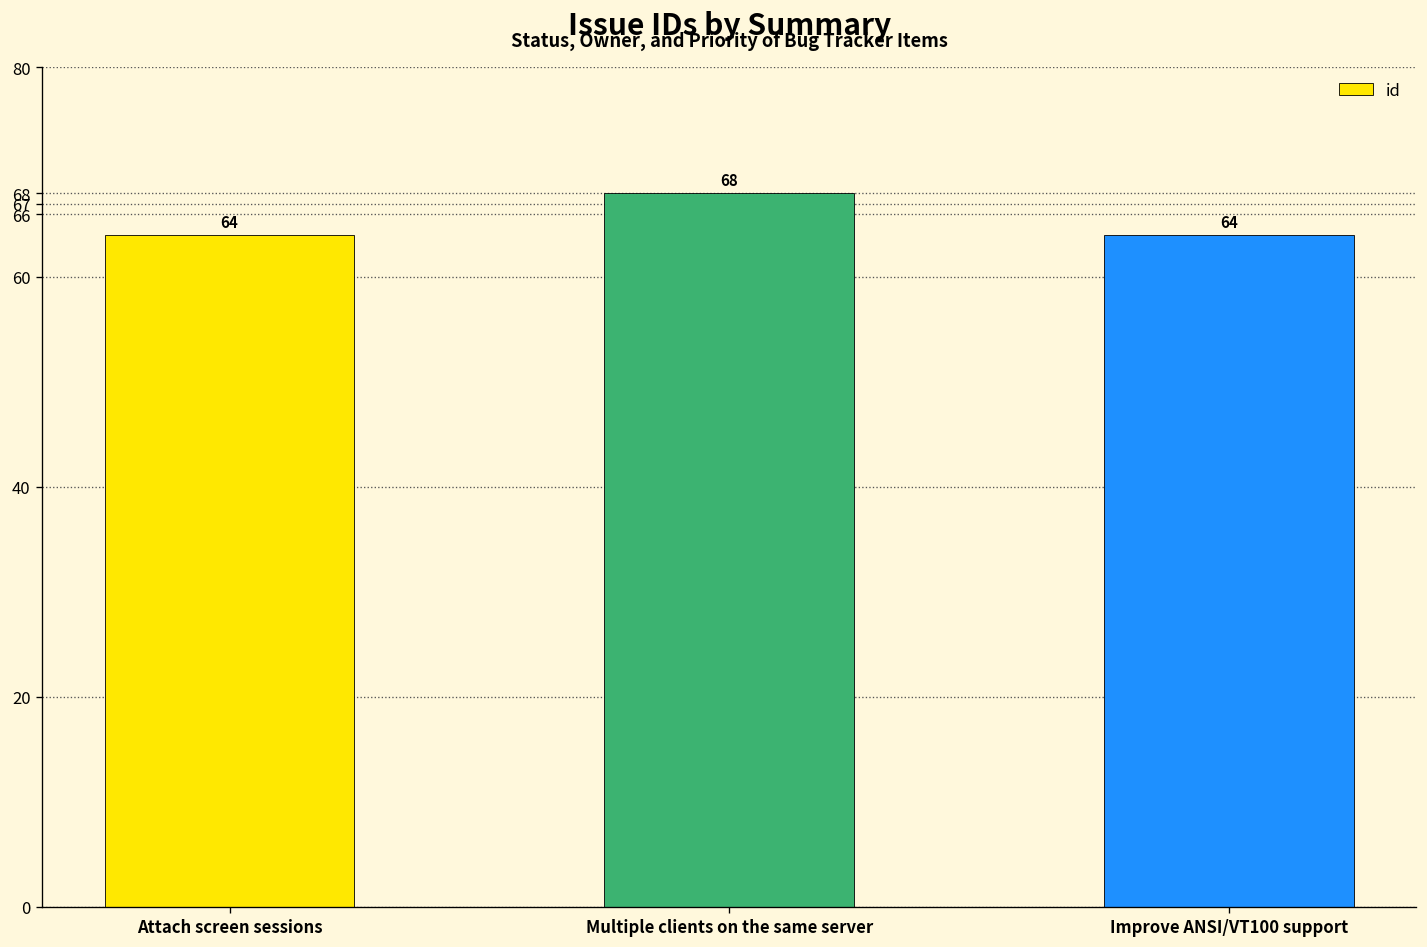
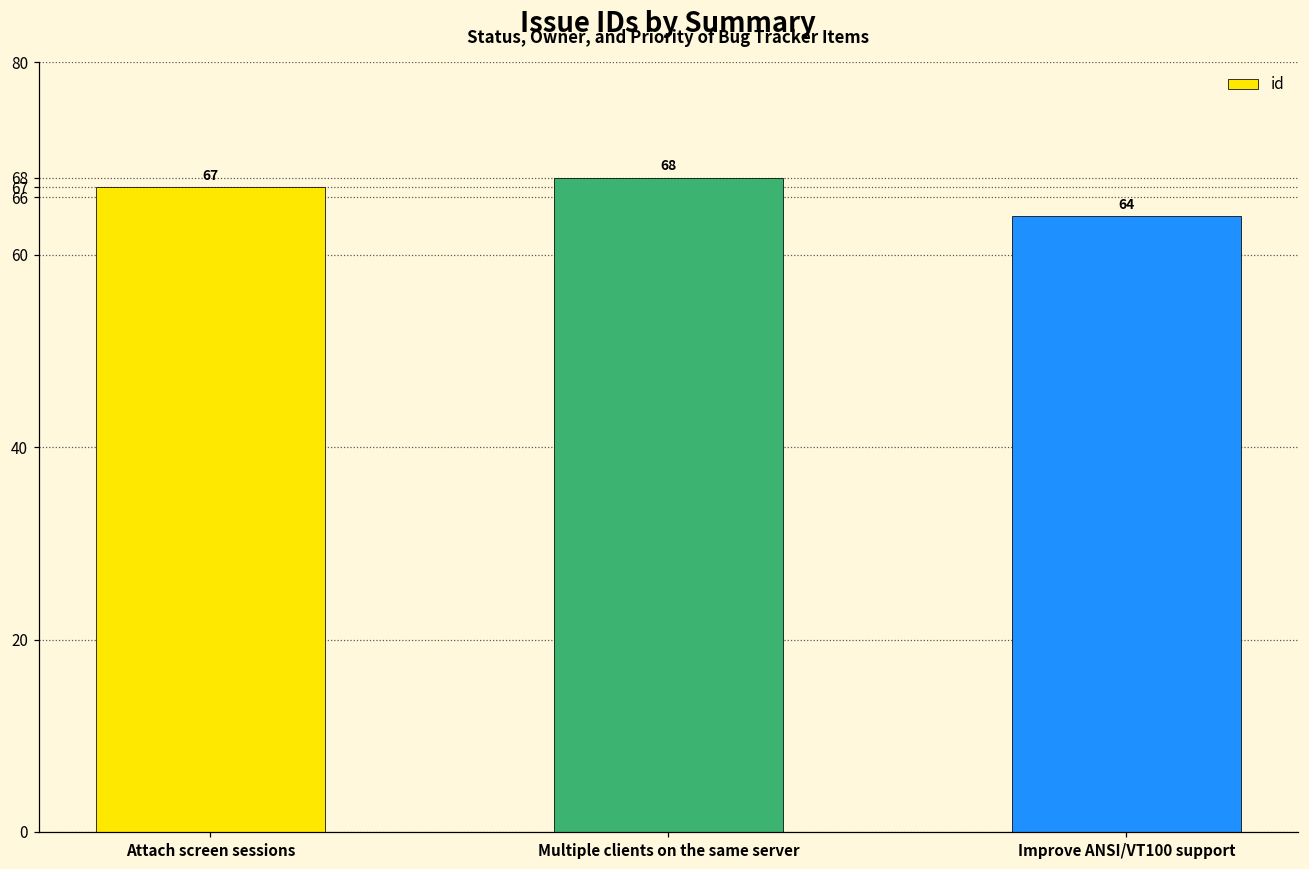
Attach screen sessions: 64 -> 67
